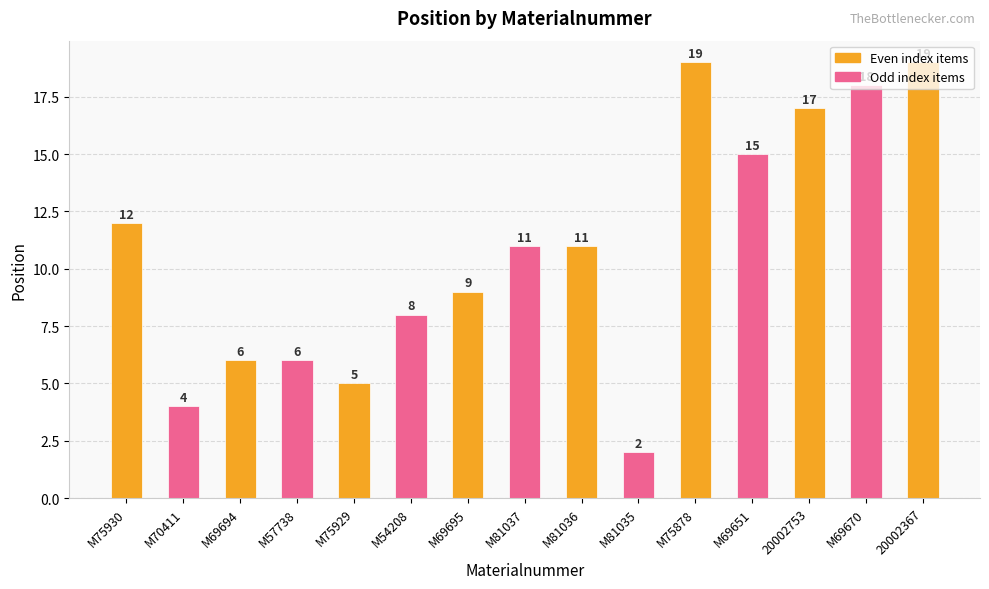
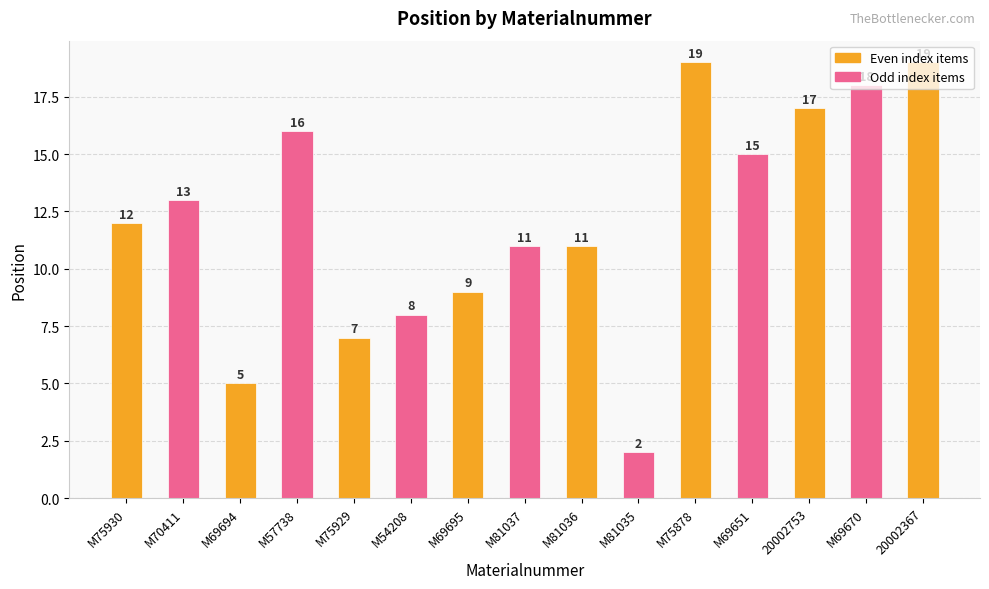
Odd index items, M70411: 4 -> 13
Even index items, M69694: 6 -> 5
Odd index items, M57738: 6 -> 16
Even index items, M75929: 5 -> 7
